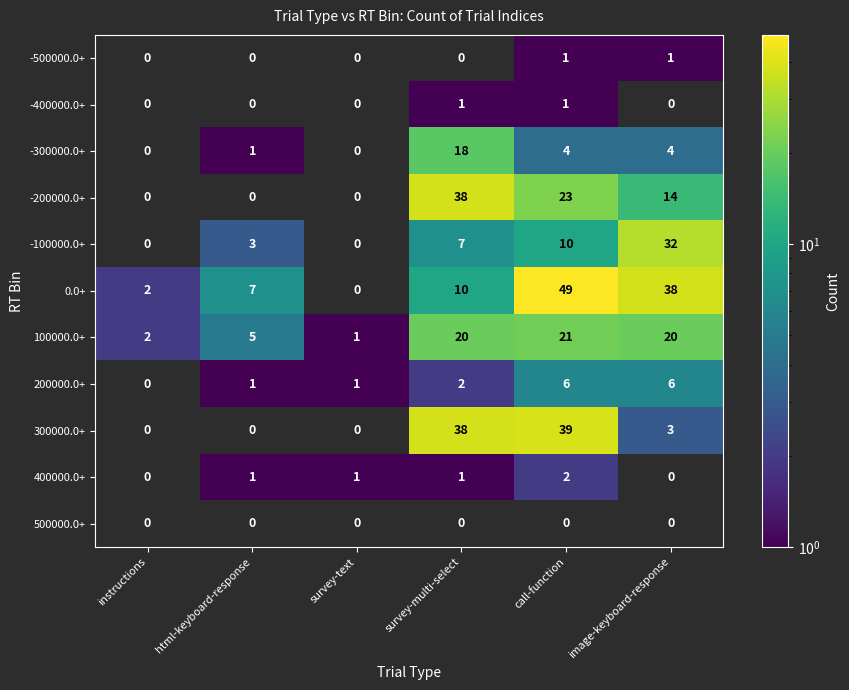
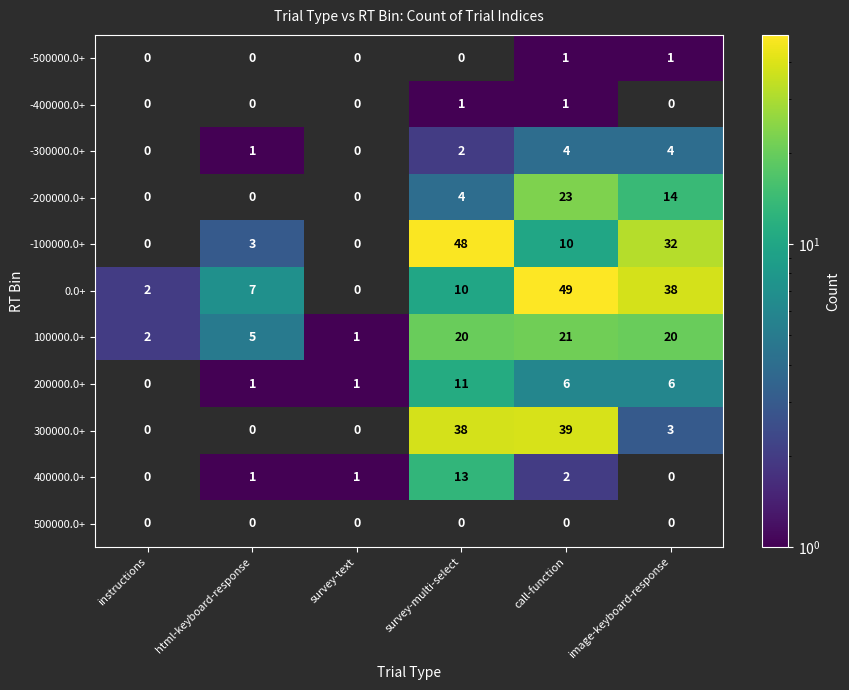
-300000.0+, survey-multi-select: 18 -> 2
-200000.0+, survey-multi-select: 38 -> 4
-100000.0+, survey-multi-select: 7 -> 48
200000.0+, survey-multi-select: 2 -> 11
400000.0+, survey-multi-select: 1 -> 13
